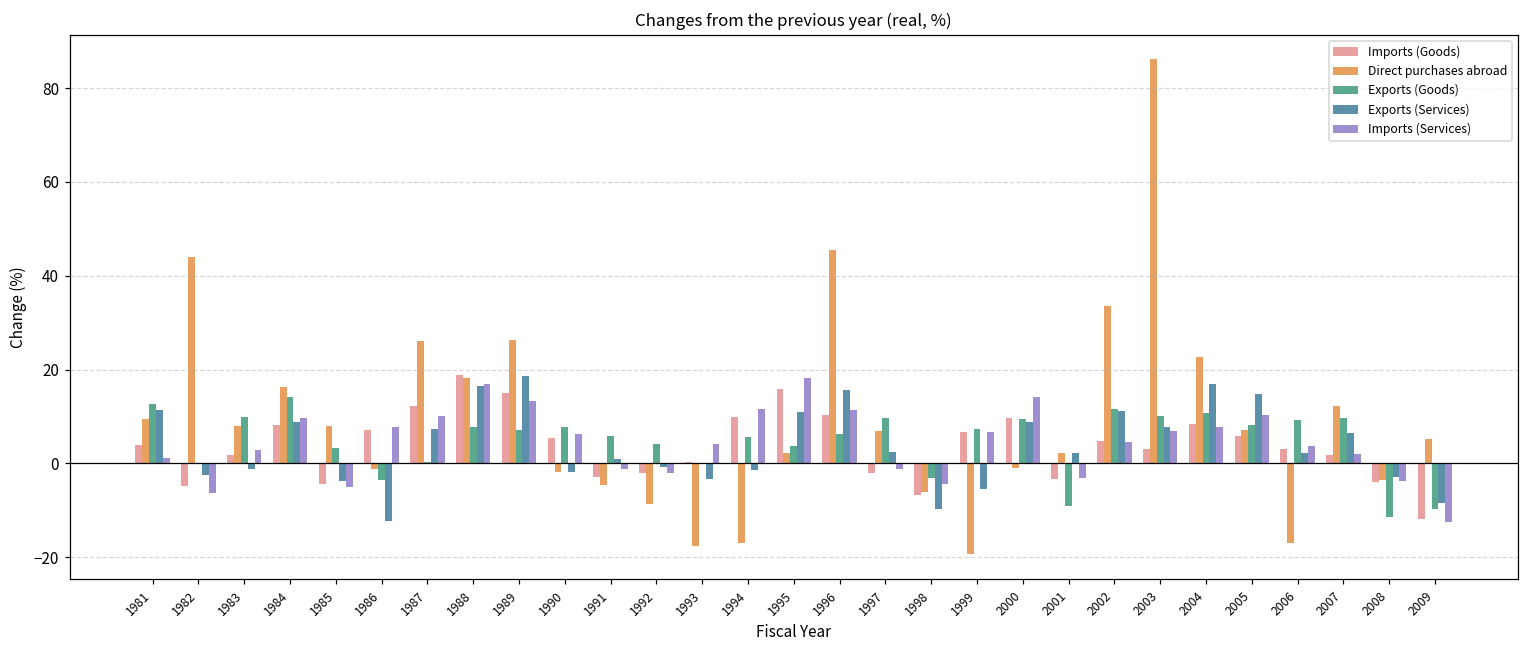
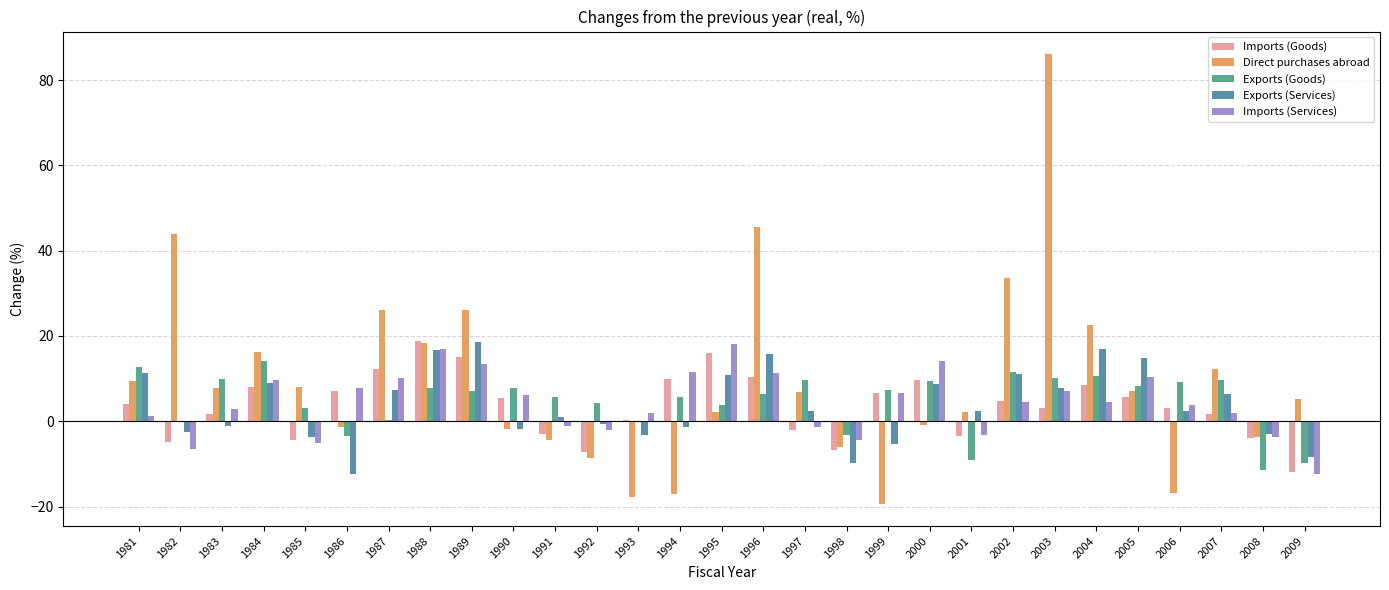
Imports (Goods), 1992: -2 -> -7
Imports (Services), 1993: 4 -> 2
Imports (Services), 2004: 8 -> 5
